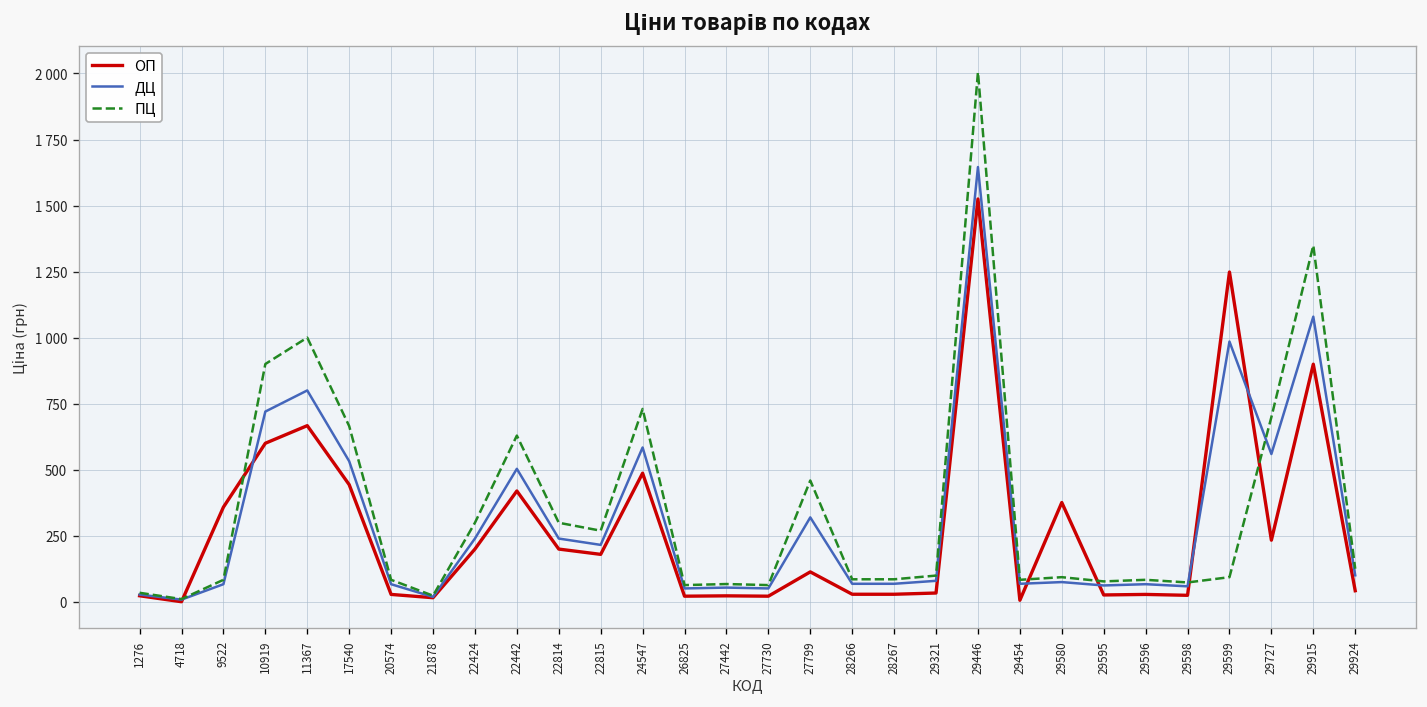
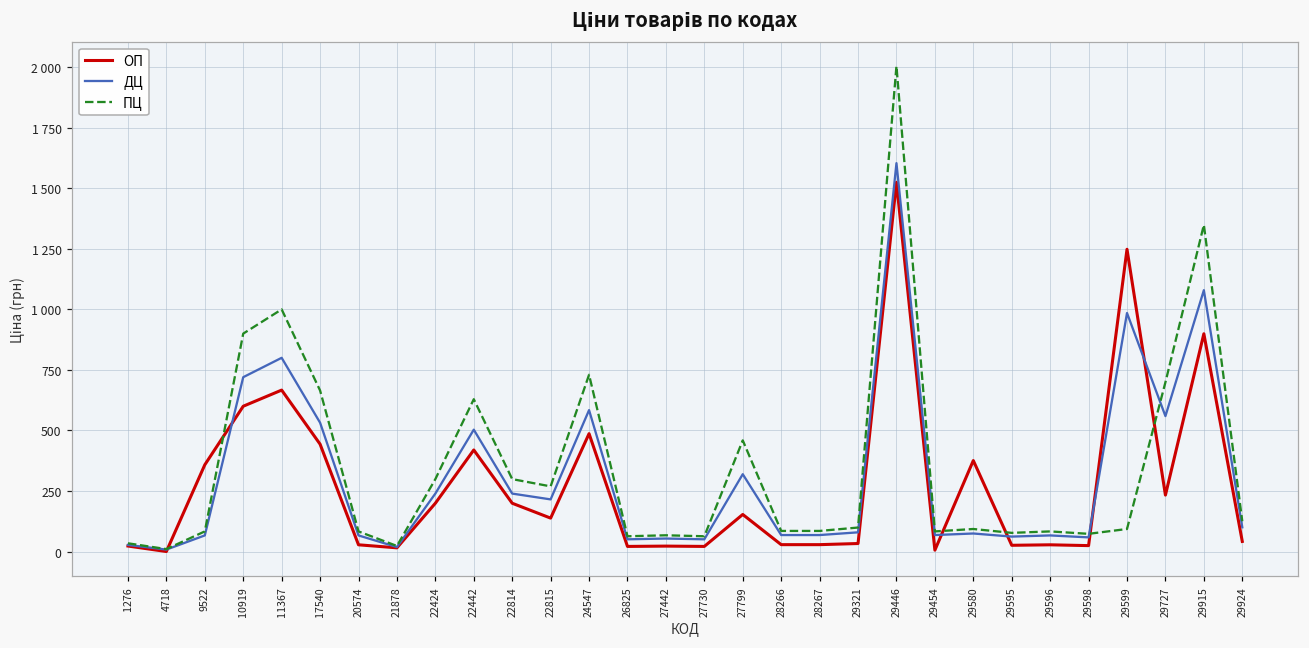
ОП, 22815: 180 -> 140
ОП, 27799: 110 -> 150
ДЦ, 29446: 1650 -> 1600
